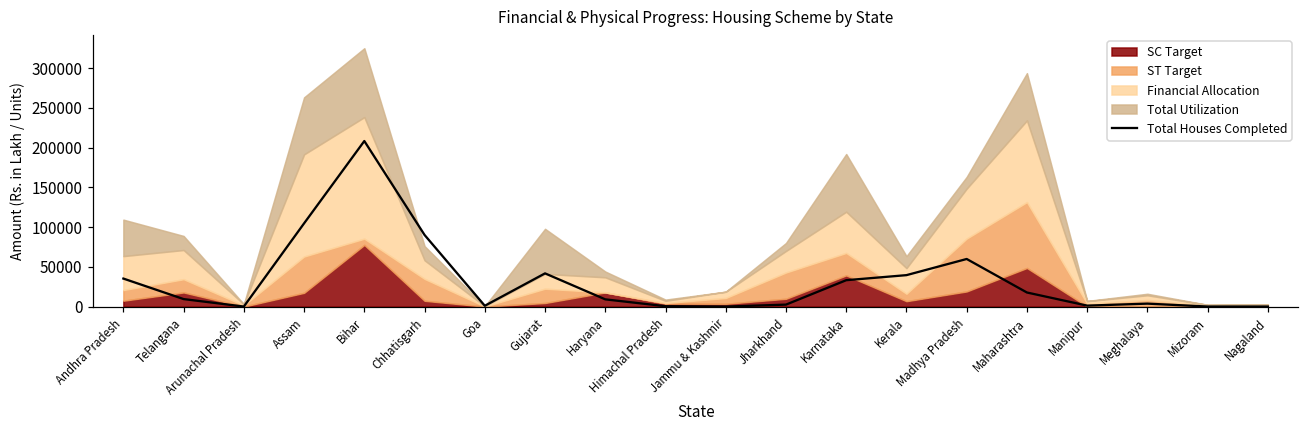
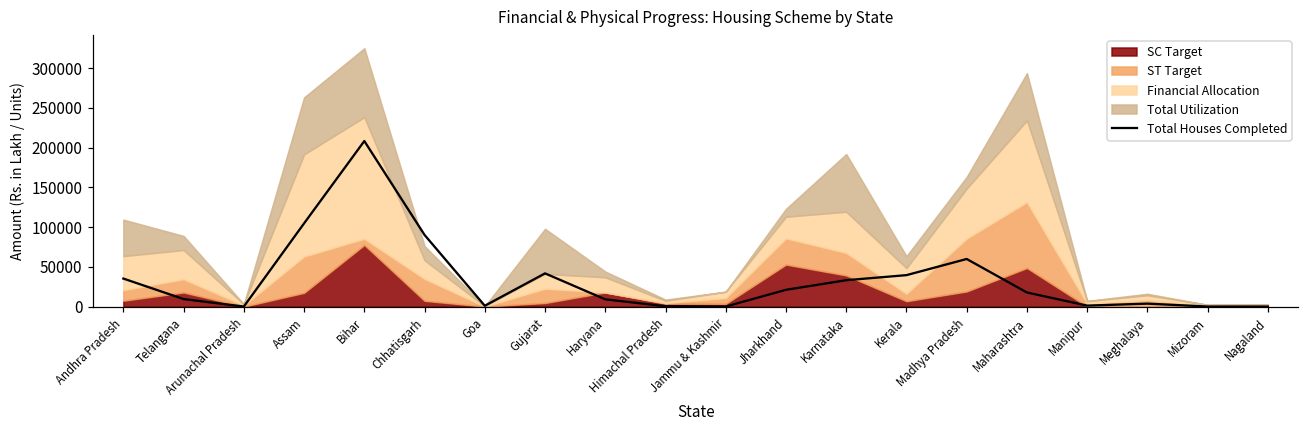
Total Houses Completed, Jharkhand: 0 -> 20000
SC Target, Jharkhand: 10000 -> 50000
